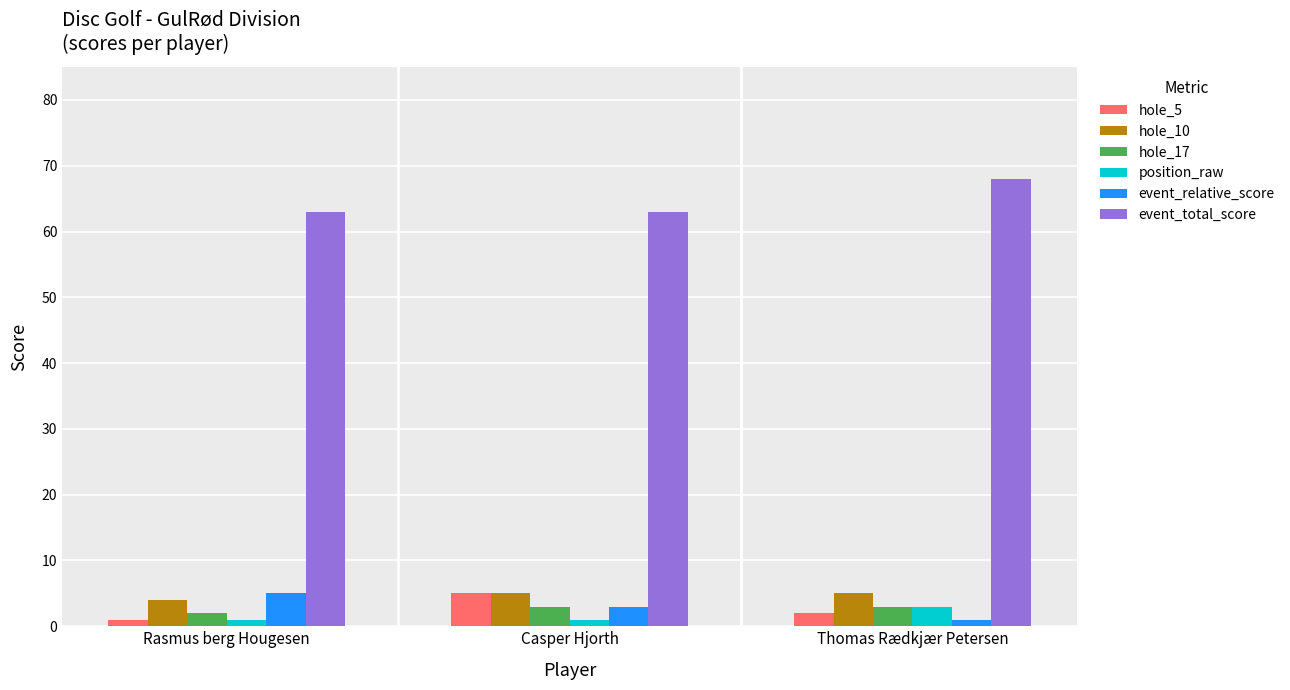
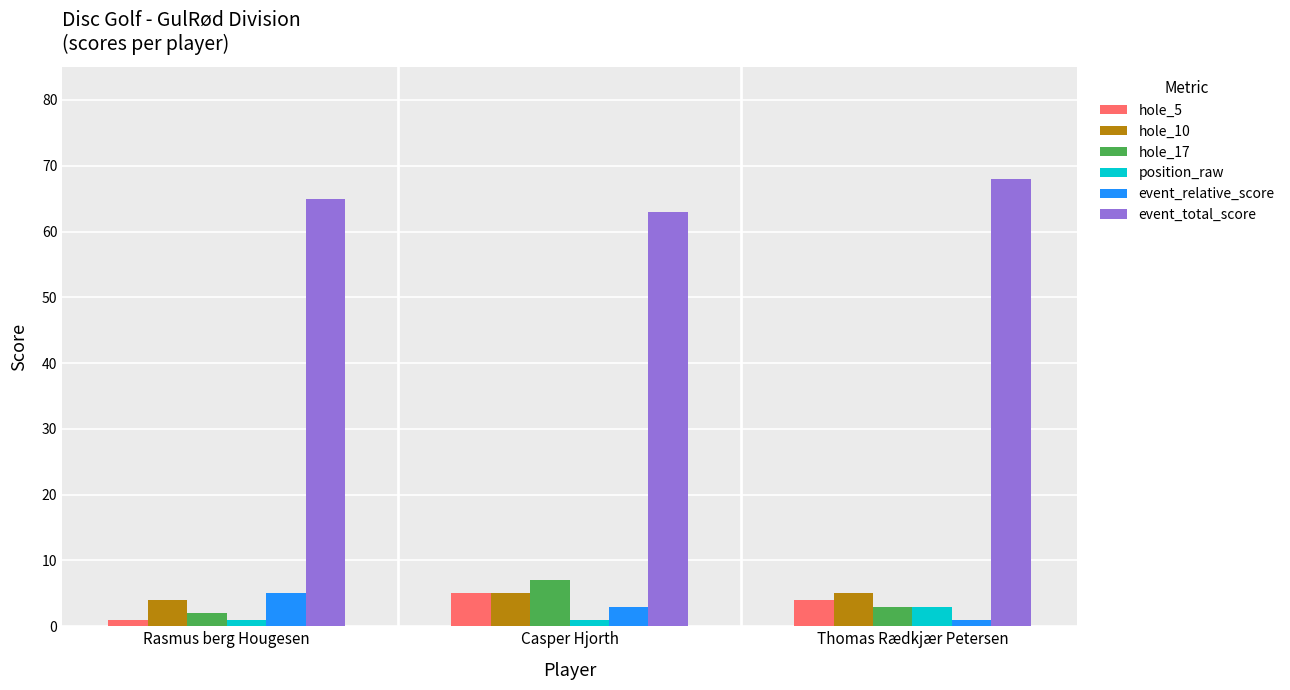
event_total_score, Rasmus berg Hougesen: 63 -> 65
hole_17, Casper Hjorth: 3 -> 7
hole_5, Thomas Rædkjær Petersen: 2 -> 4
